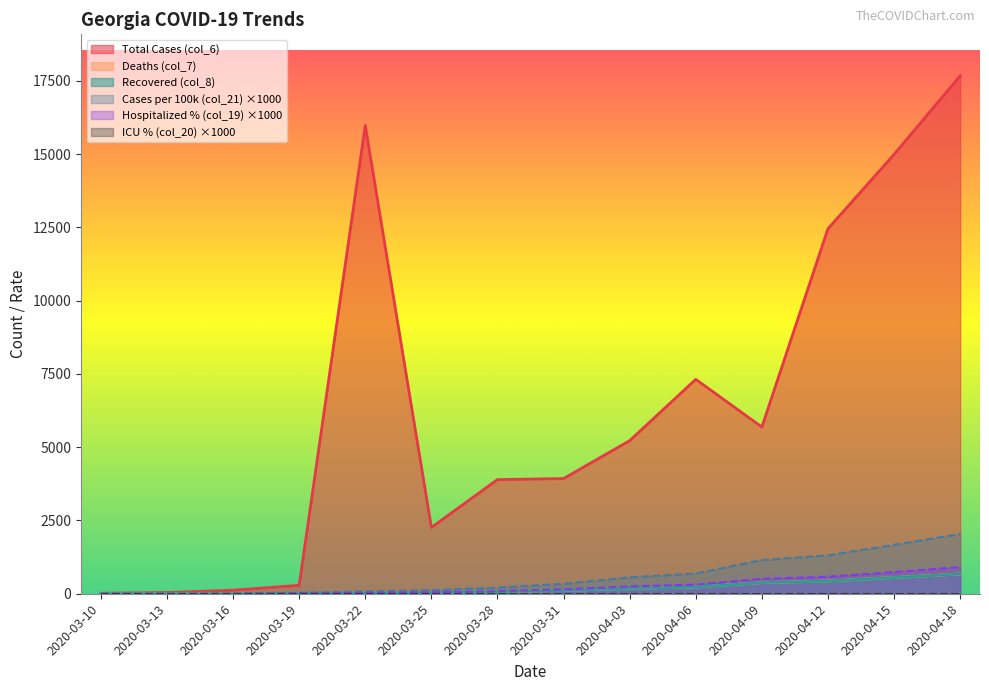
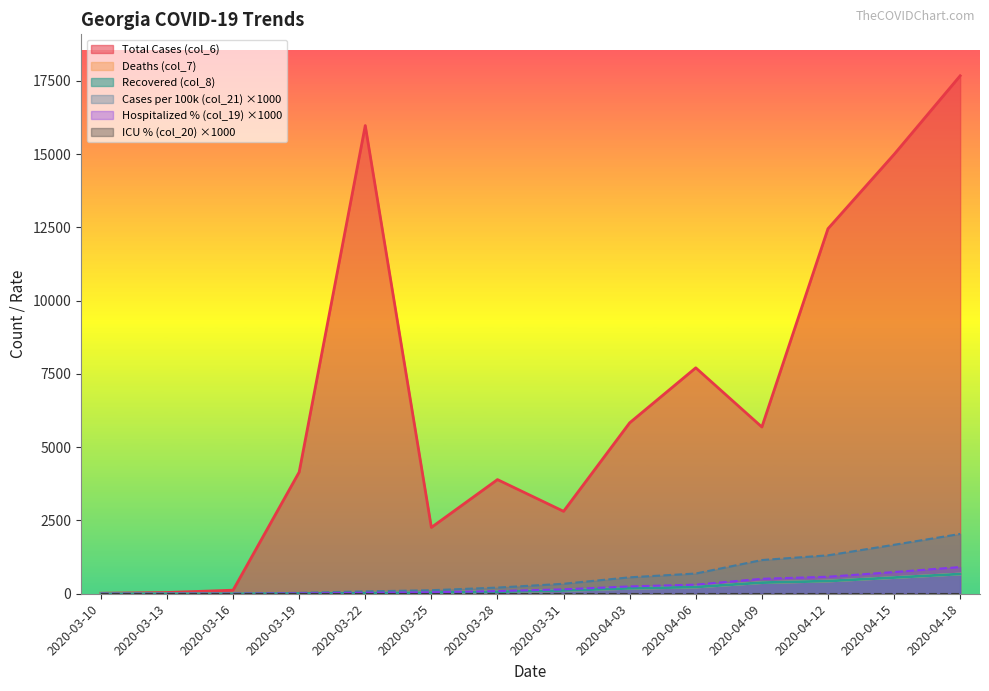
Total Cases (col_6), 2020-03-19: 300 -> 4100
Total Cases (col_6), 2020-03-31: 3900 -> 2800
Total Cases (col_6), 2020-04-03: 5200 -> 5800
Total Cases (col_6), 2020-04-06: 7300 -> 7700
